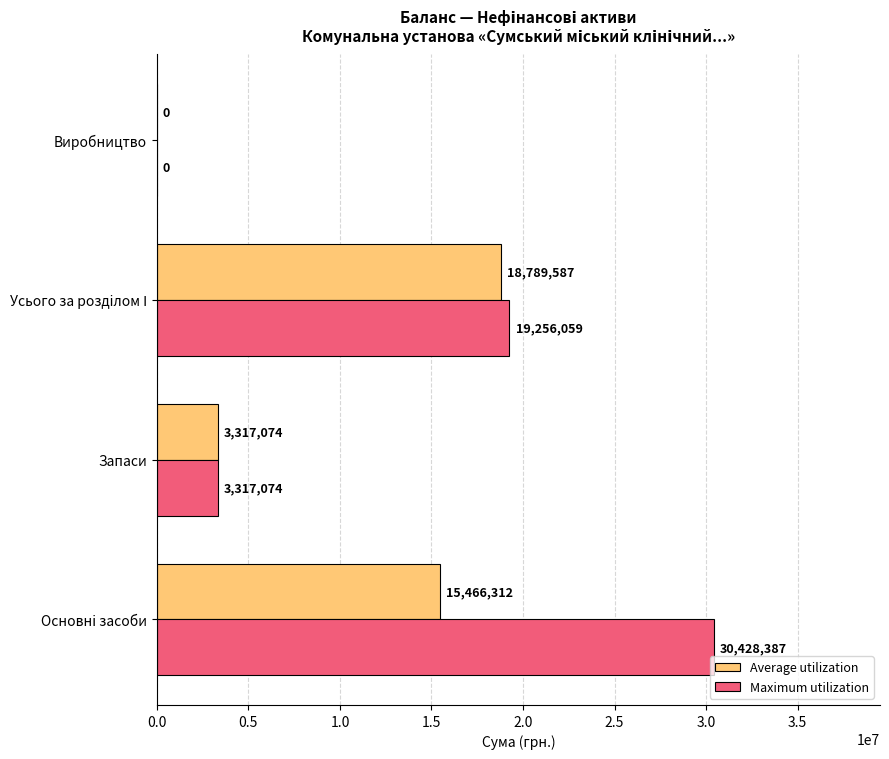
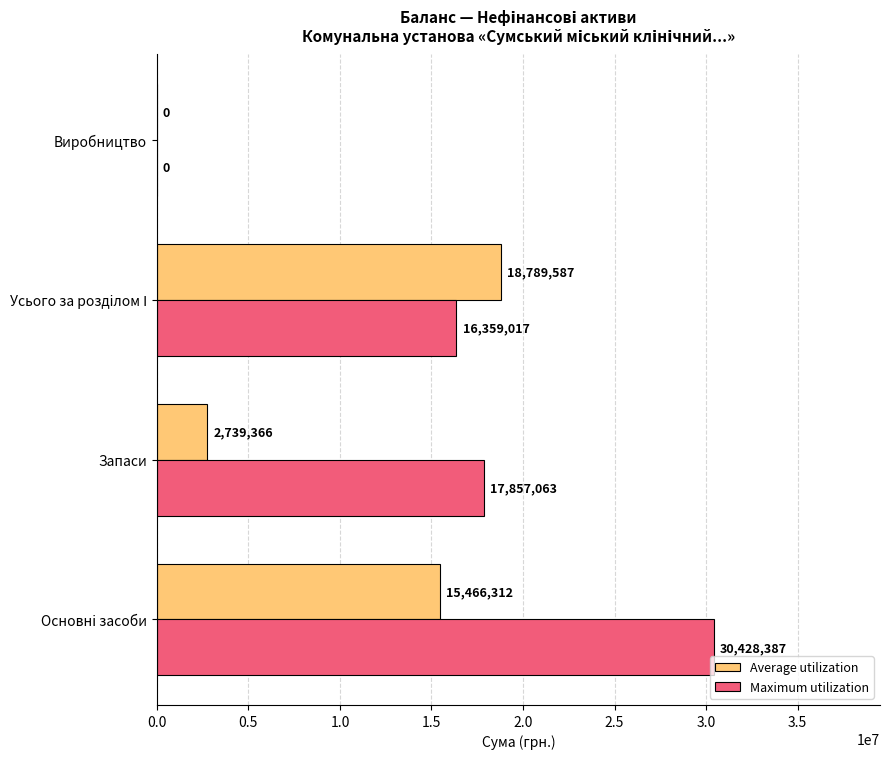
Maximum utilization, Усього за розділом І: 19,256,059 -> 16,359,017
Average utilization, Запаси: 3,317,074 -> 2,739,366
Maximum utilization, Запаси: 3,317,074 -> 17,857,063
